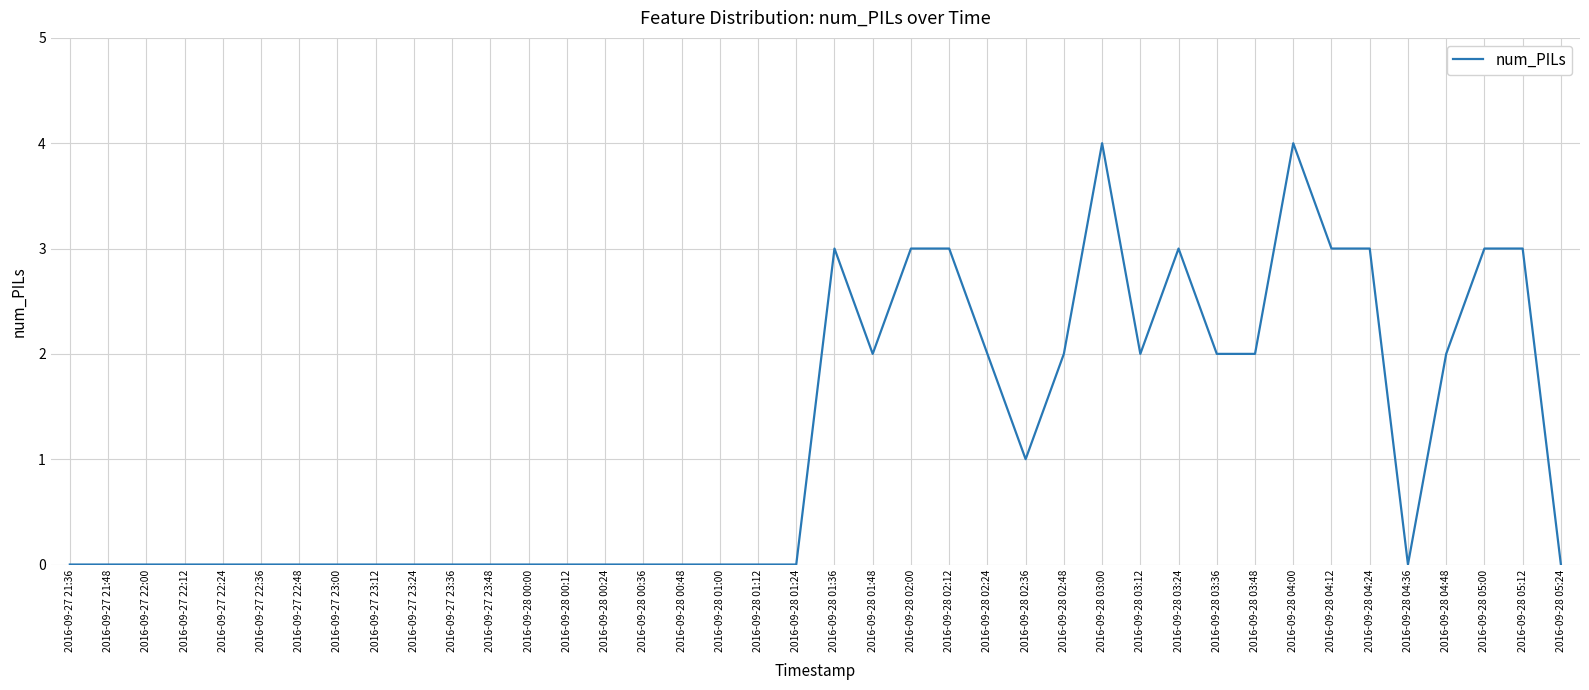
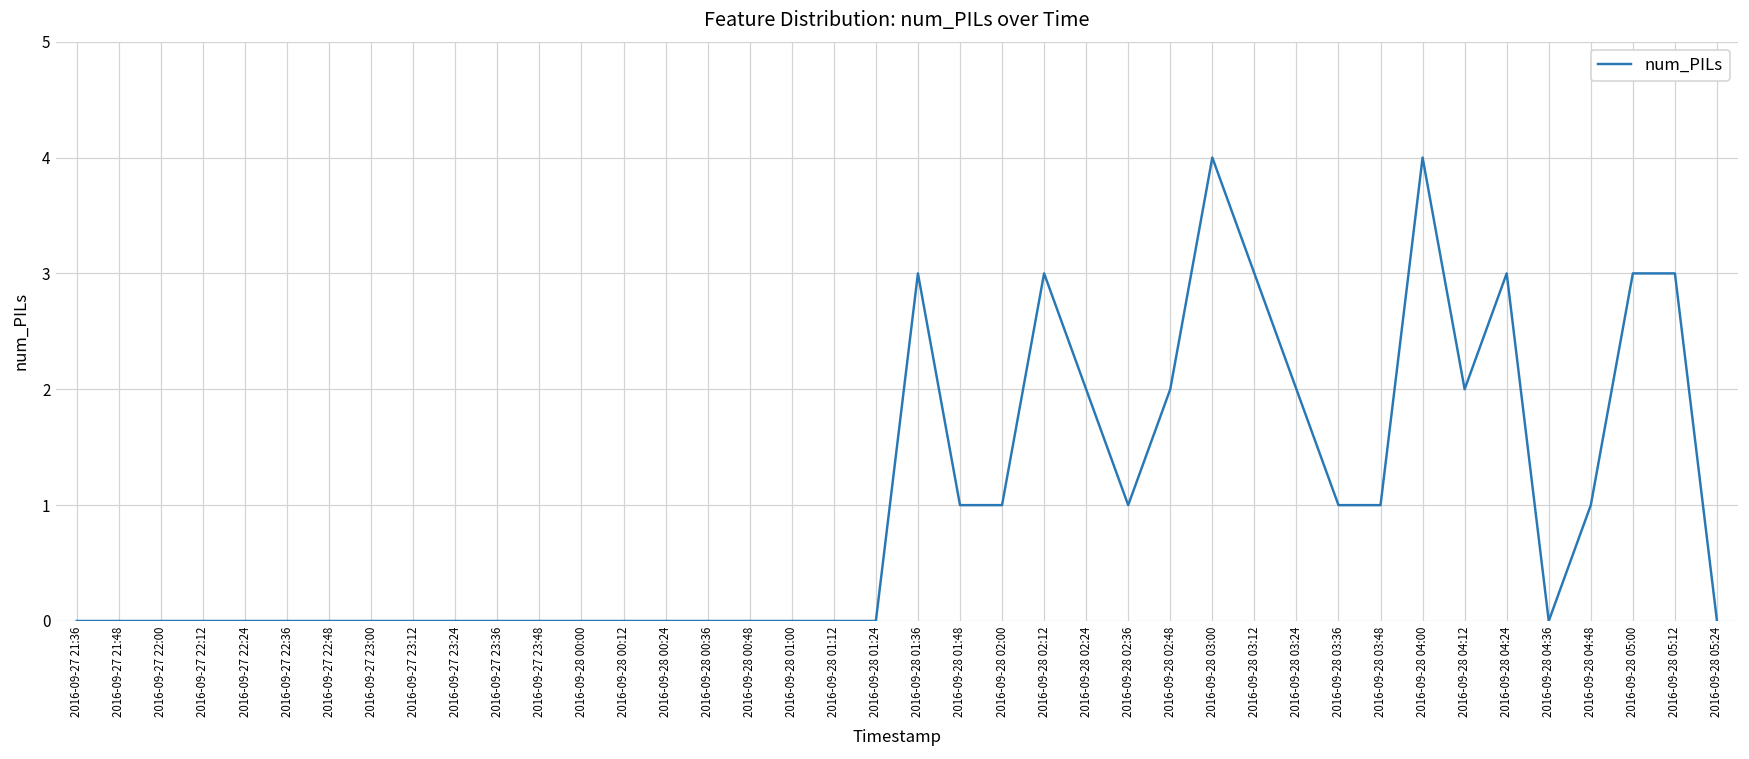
2016-09-28 01:48: 2 -> 1
2016-09-28 02:00: 3 -> 1
2016-09-28 03:12: 2 -> 3
2016-09-28 03:24: 3 -> 2
2016-09-28 03:36: 2 -> 1
2016-09-28 03:48: 2 -> 1
2016-09-28 04:12: 3 -> 2
2016-09-28 04:48: 2 -> 1
